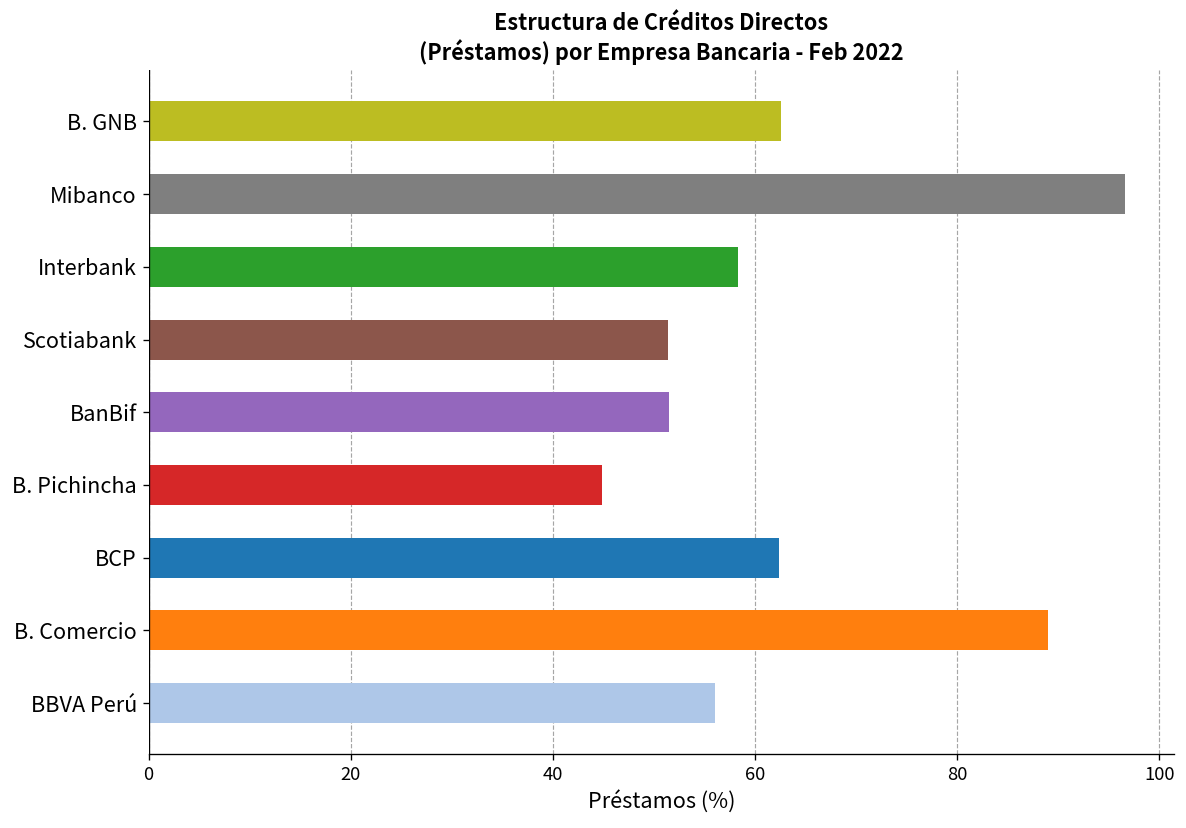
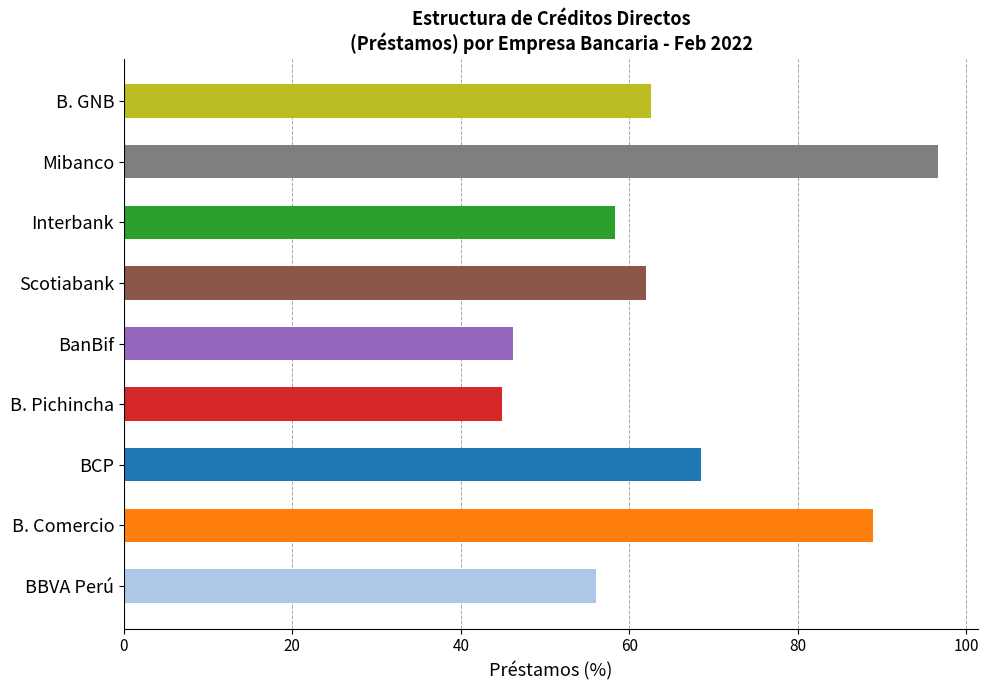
Scotiabank: 51 -> 62
BanBif: 51 -> 46
BCP: 62 -> 69
